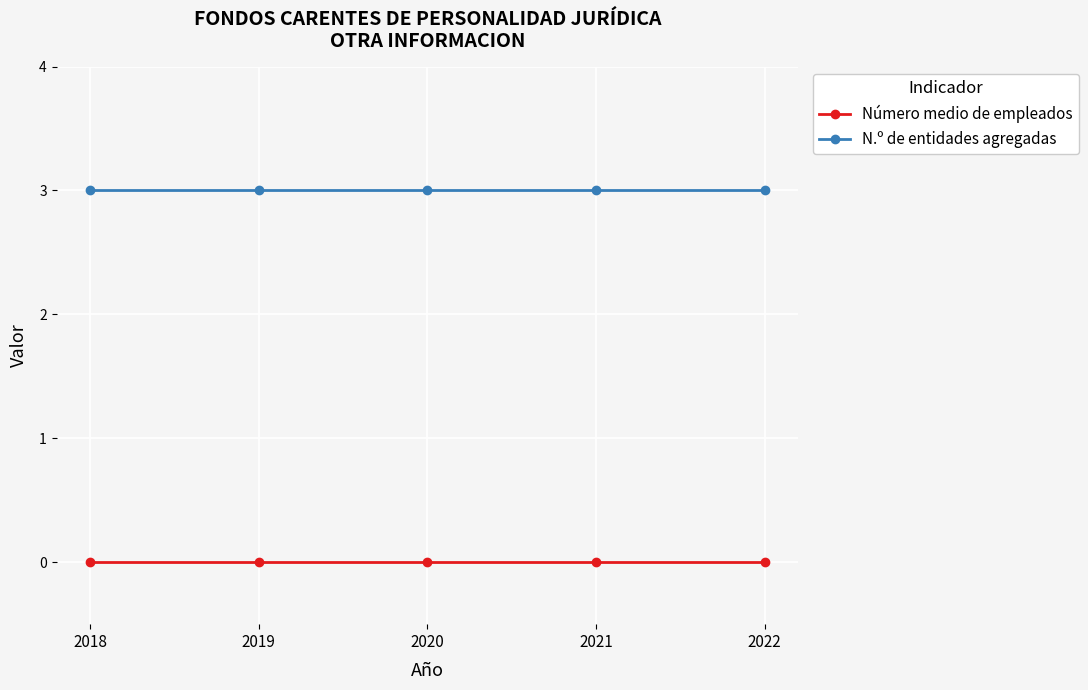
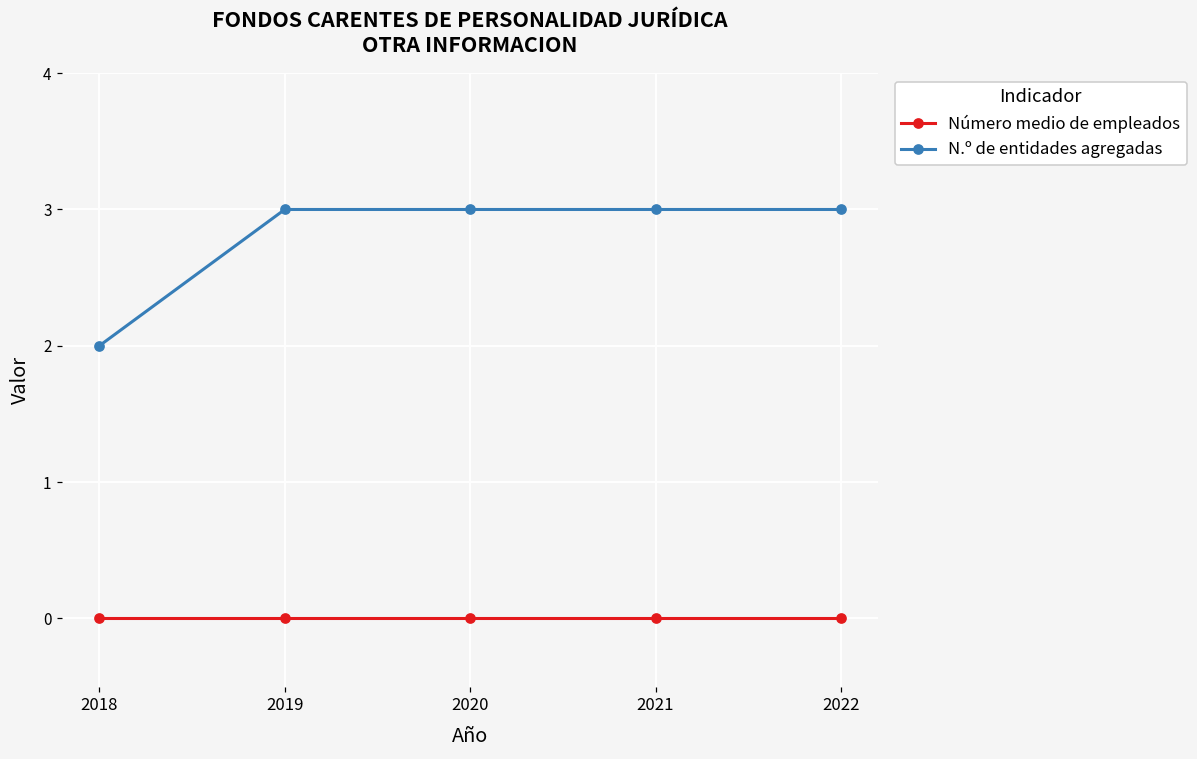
N.º de entidades agregadas, 2018: 3 -> 2
